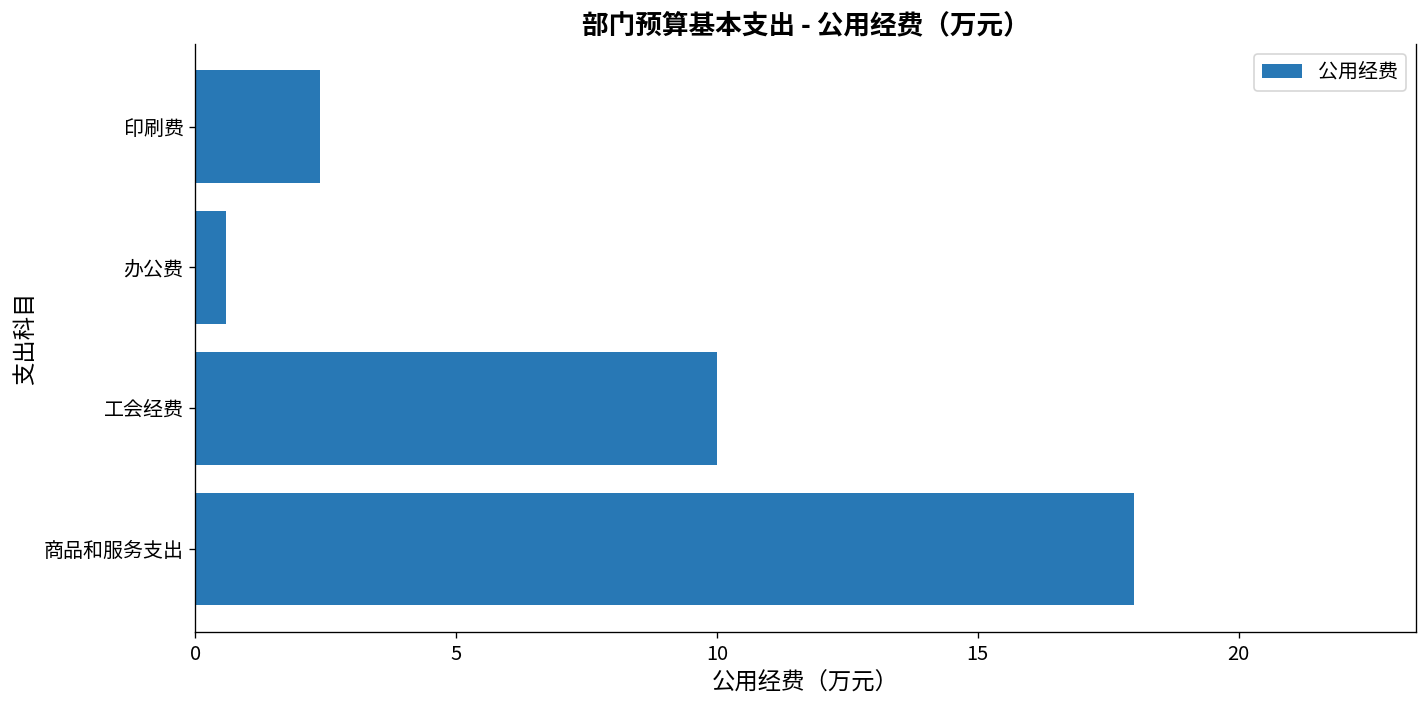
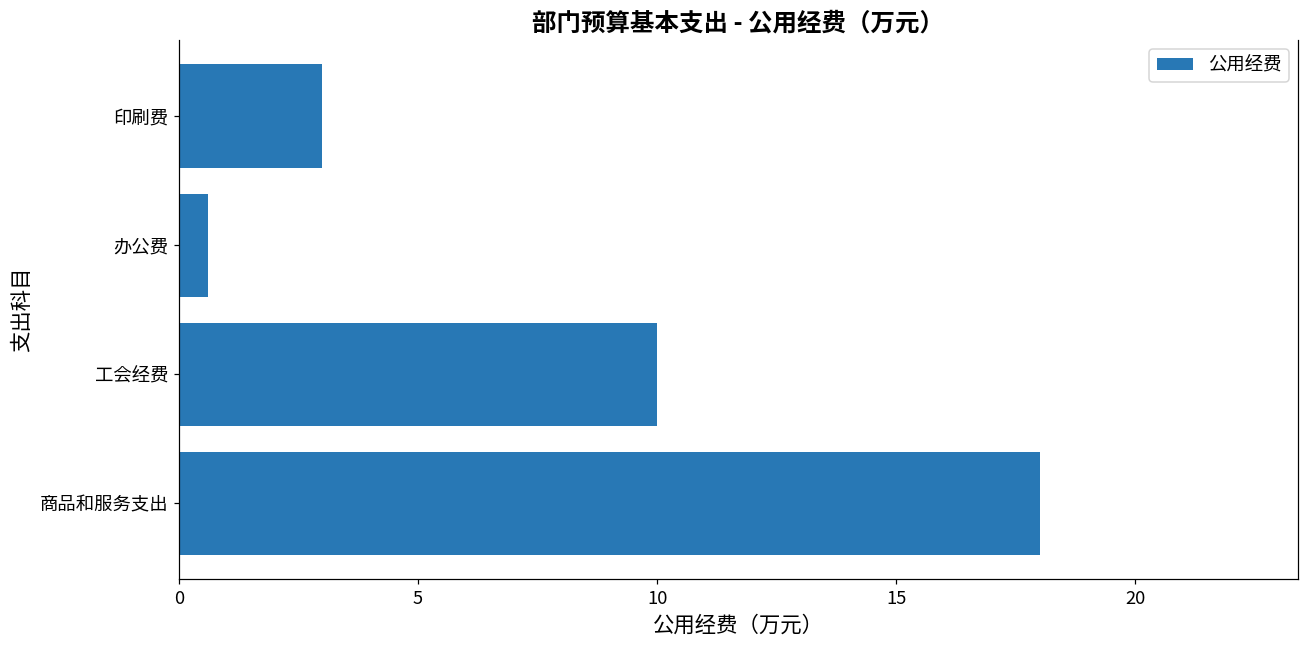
印刷费: 2.4 -> 3.0
